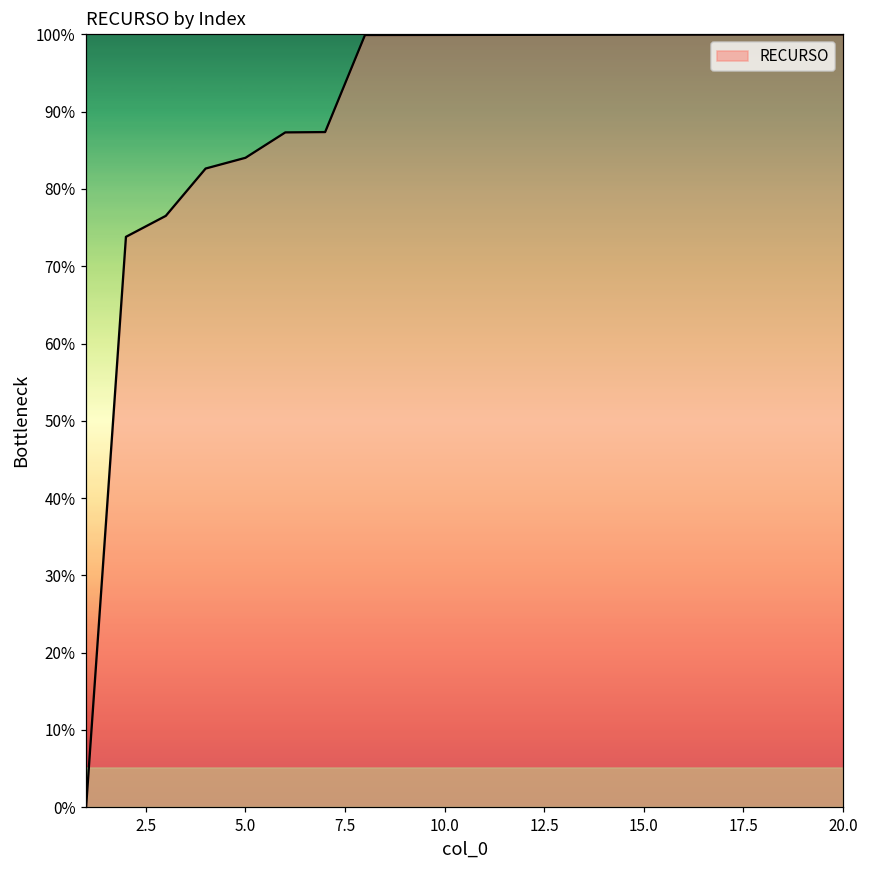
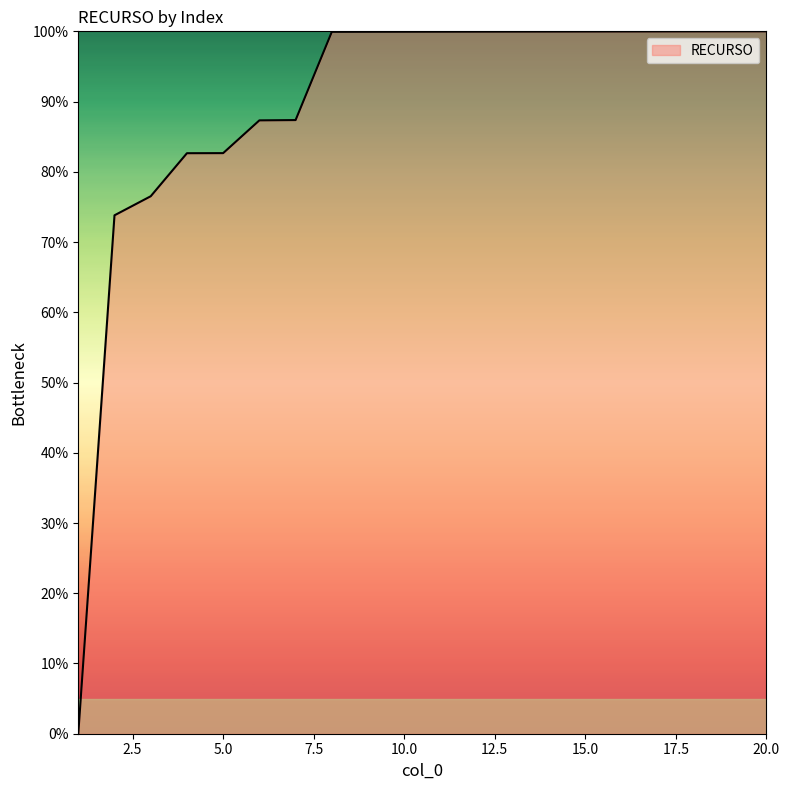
5.0: 84% -> 83%
